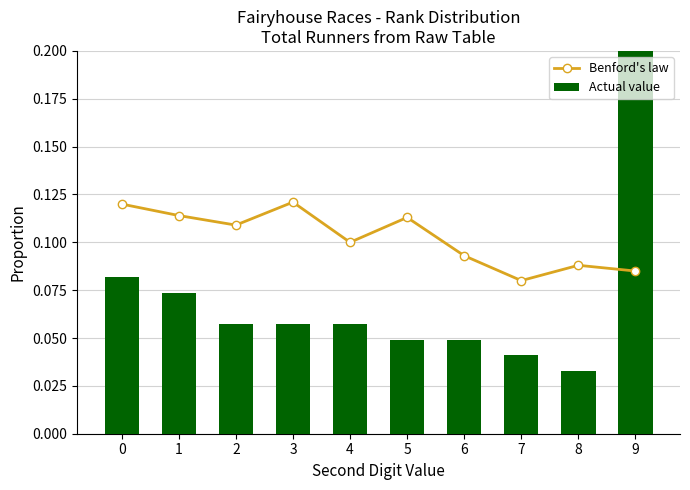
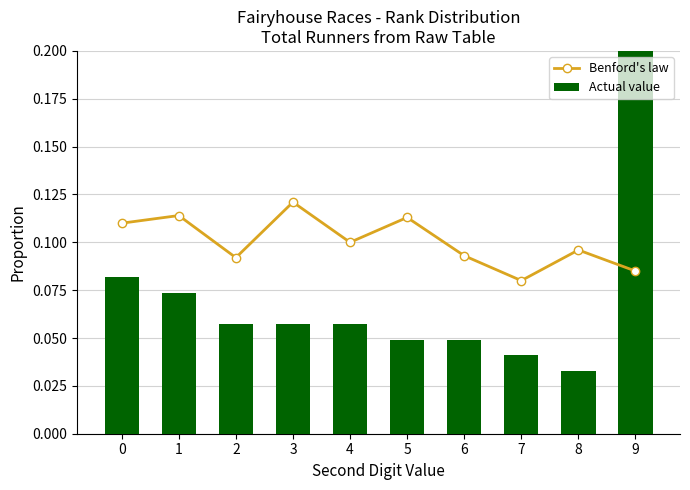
Benford's law, 0: 0.12 -> 0.11
Benford's law, 2: 0.109 -> 0.092
Benford's law, 8: 0.088 -> 0.096
